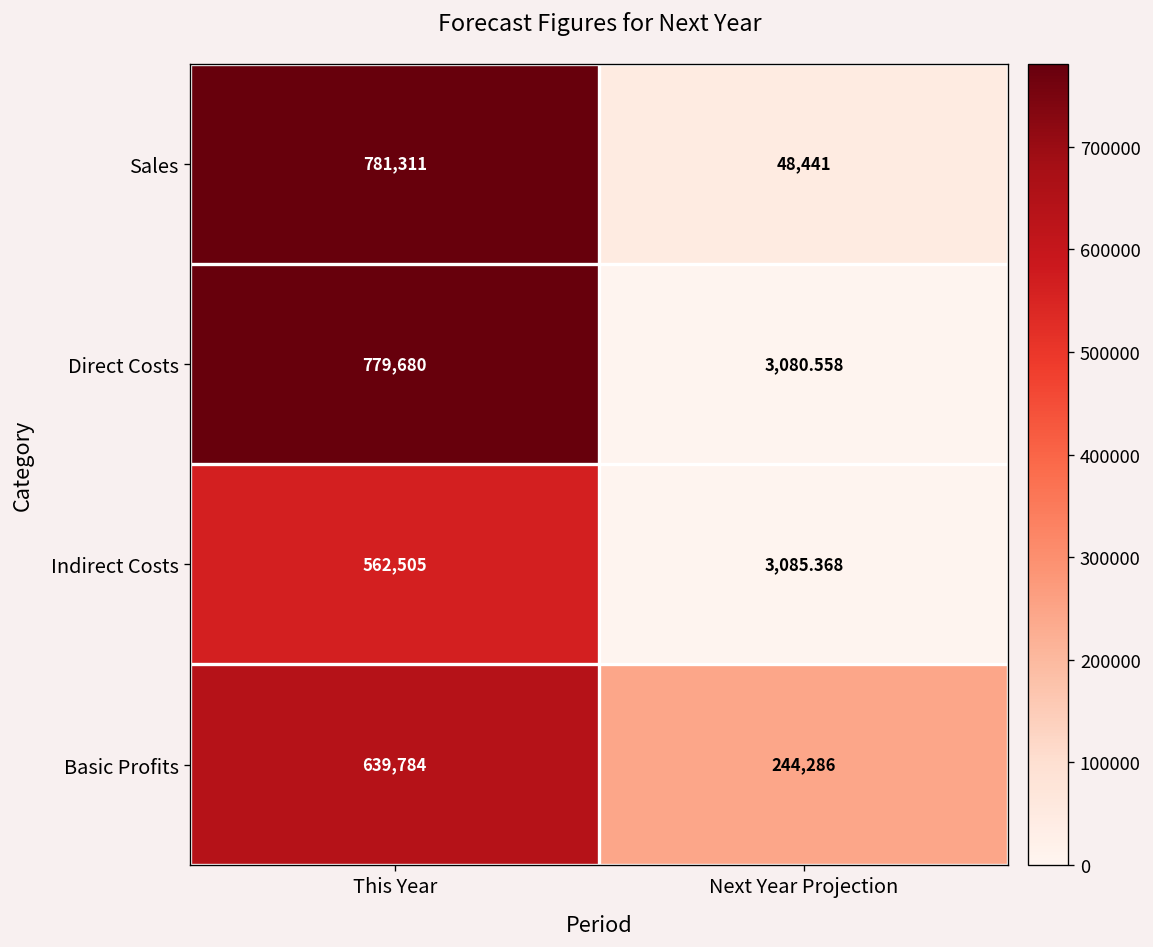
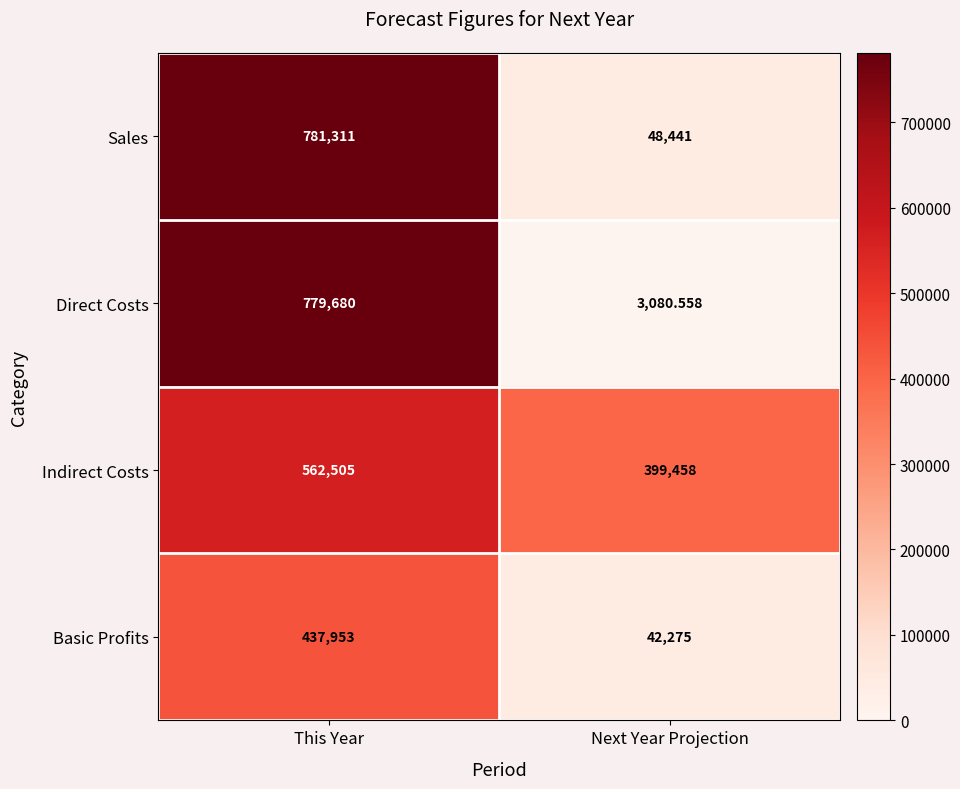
Indirect Costs, Next Year Projection: 3,085.368 -> 399,458
Basic Profits, This Year: 639,784 -> 437,953
Basic Profits, Next Year Projection: 244,286 -> 42,275
